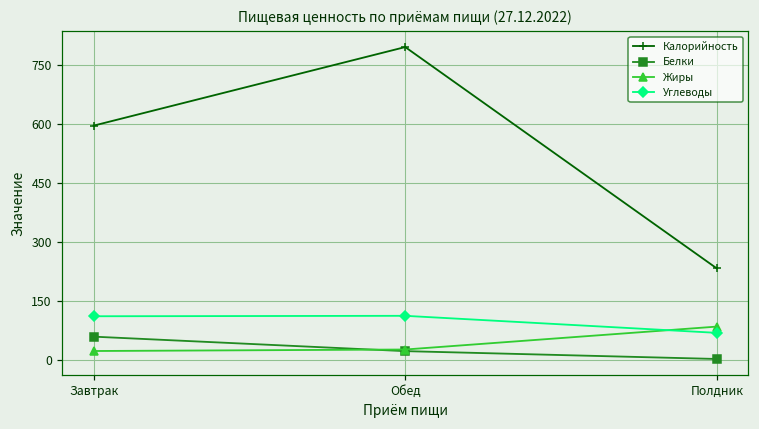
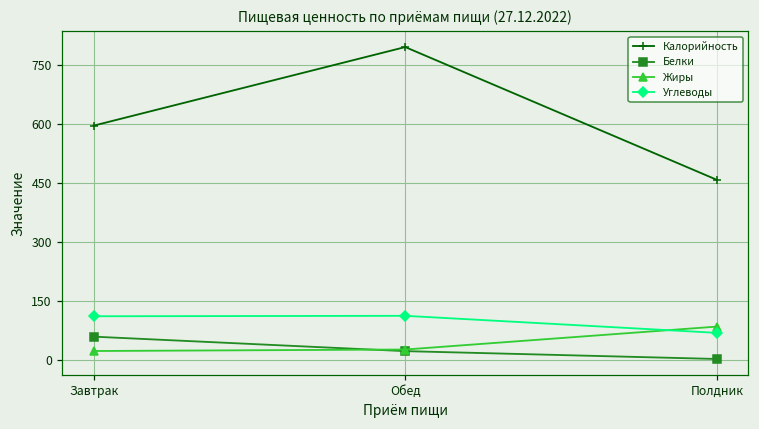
Калорийность, Полдник: 230 -> 460
